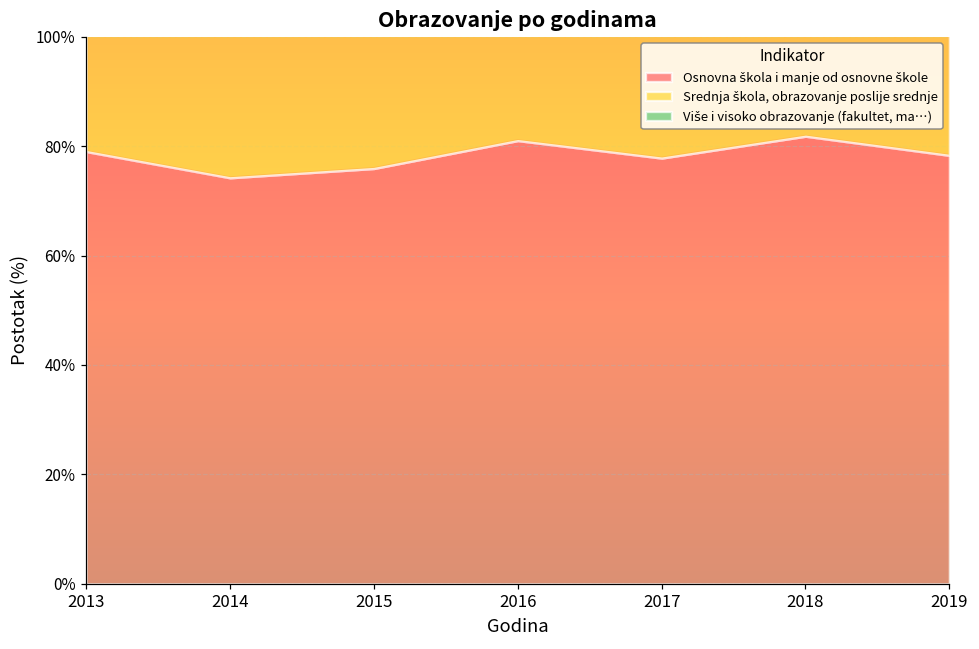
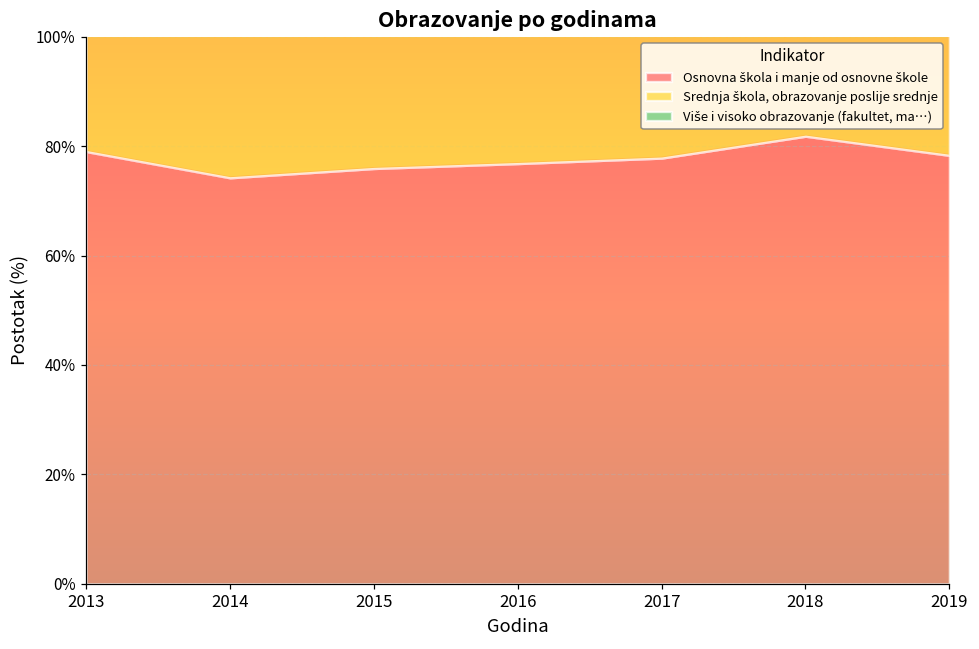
Osnovna škola i manje od osnovne škole, 2016: 81% -> 77%
